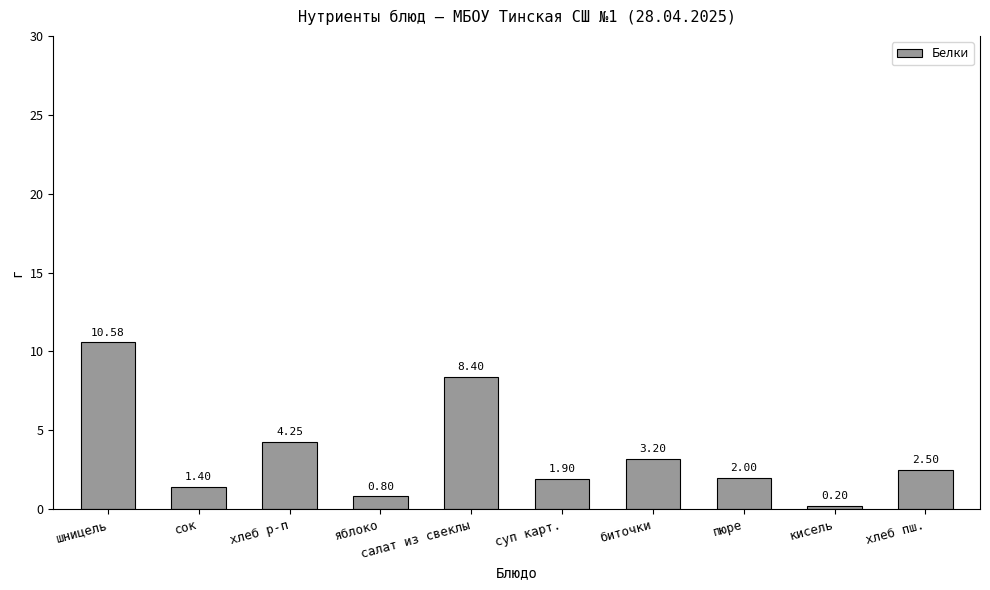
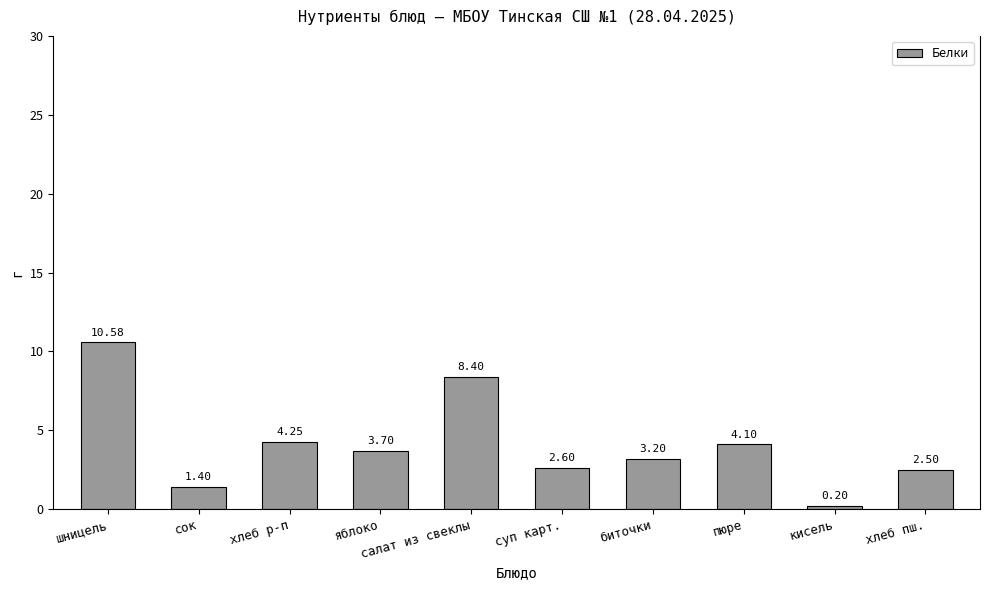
яблоко: 0.80 -> 3.70
суп карт.: 1.90 -> 2.60
пюре: 2.00 -> 4.10
